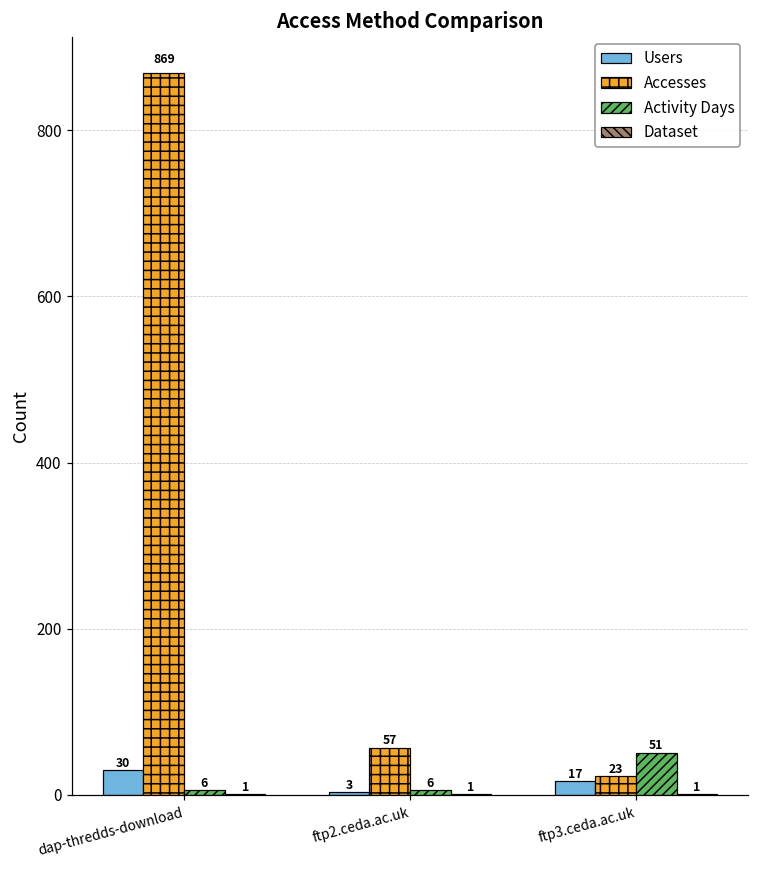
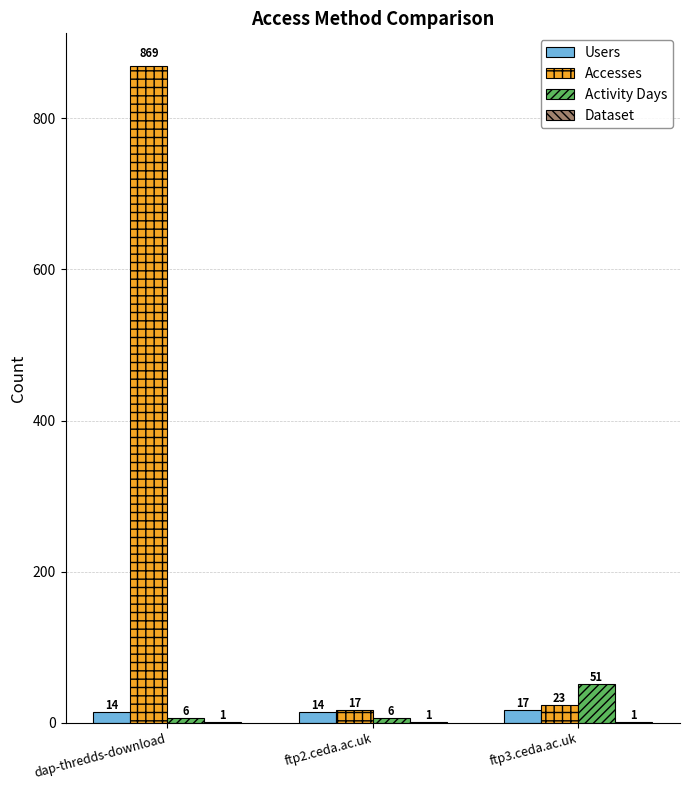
Users, dap-thredds-download: 30 -> 14
Users, ftp2.ceda.ac.uk: 3 -> 14
Accesses, ftp2.ceda.ac.uk: 57 -> 17
